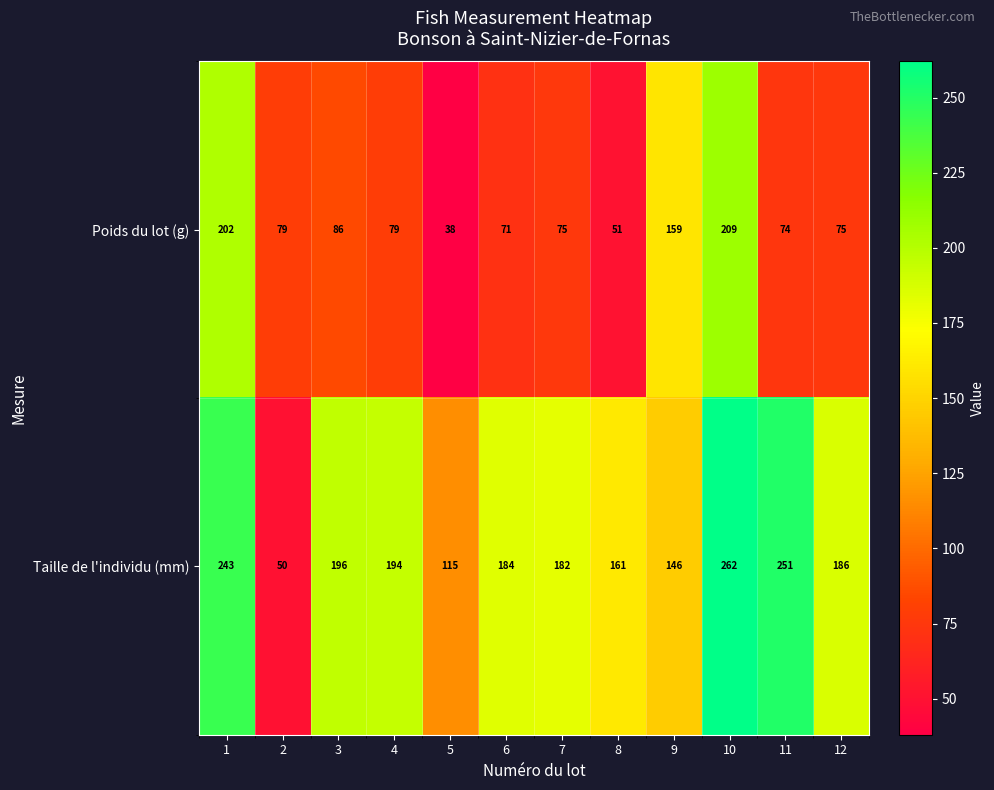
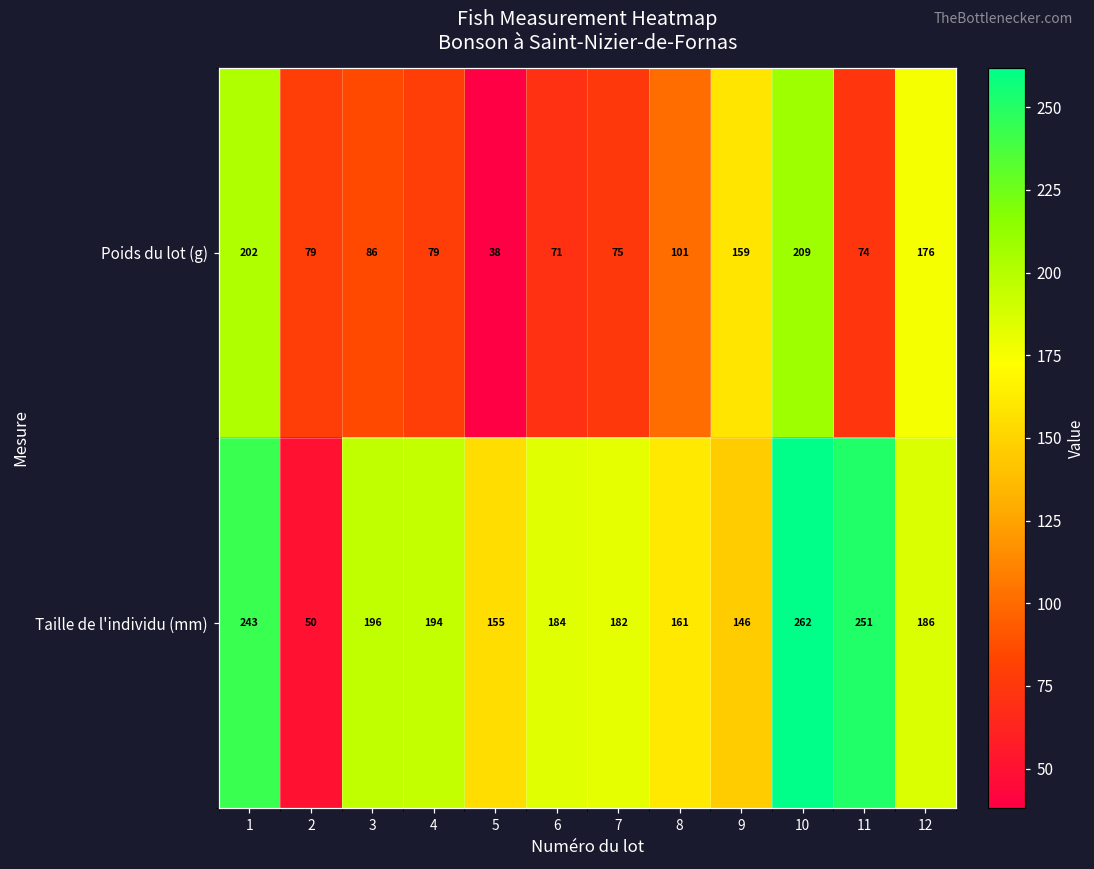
Poids du lot (g), 8: 51 -> 101
Poids du lot (g), 12: 75 -> 176
Taille de l'individu (mm), 5: 115 -> 155
